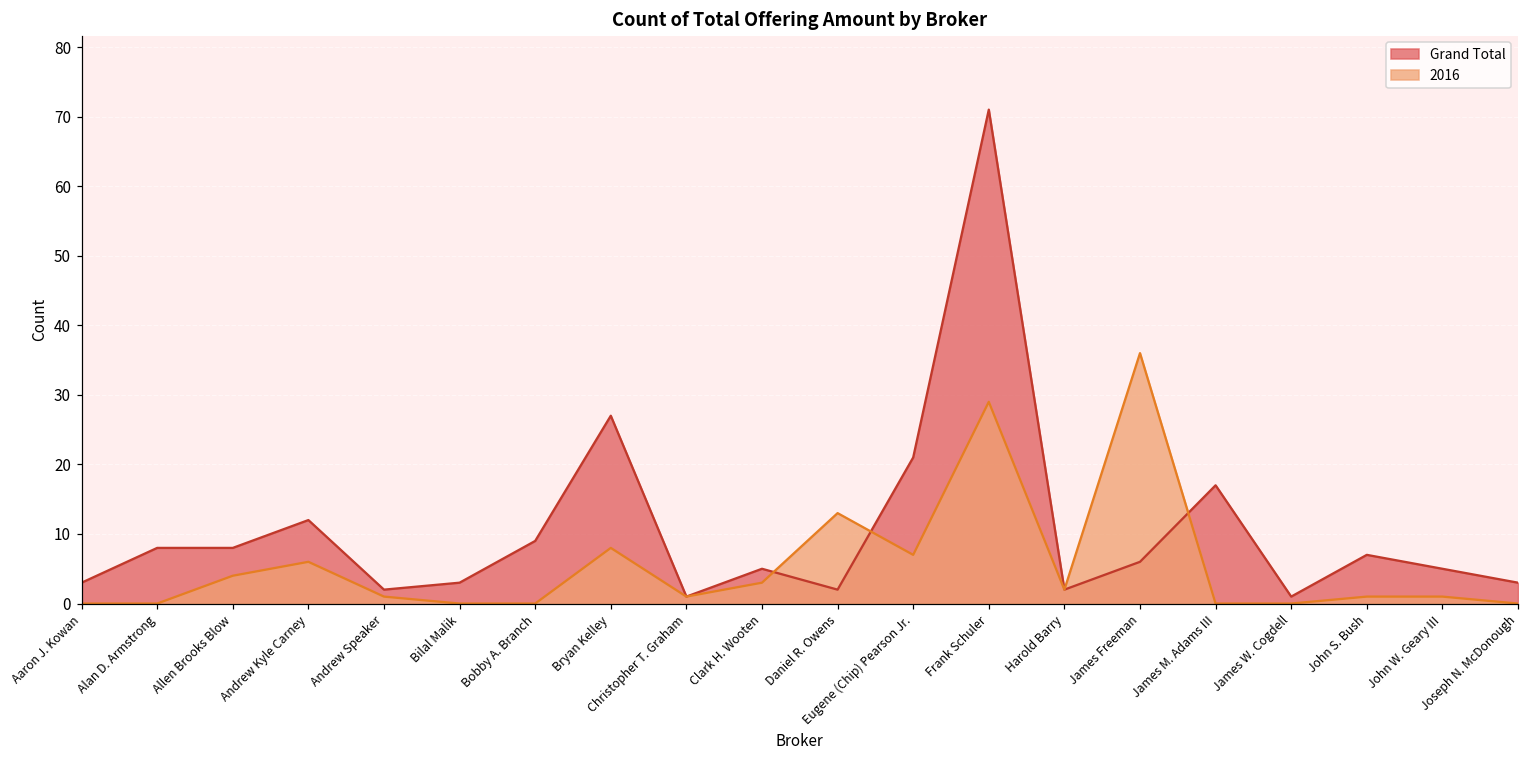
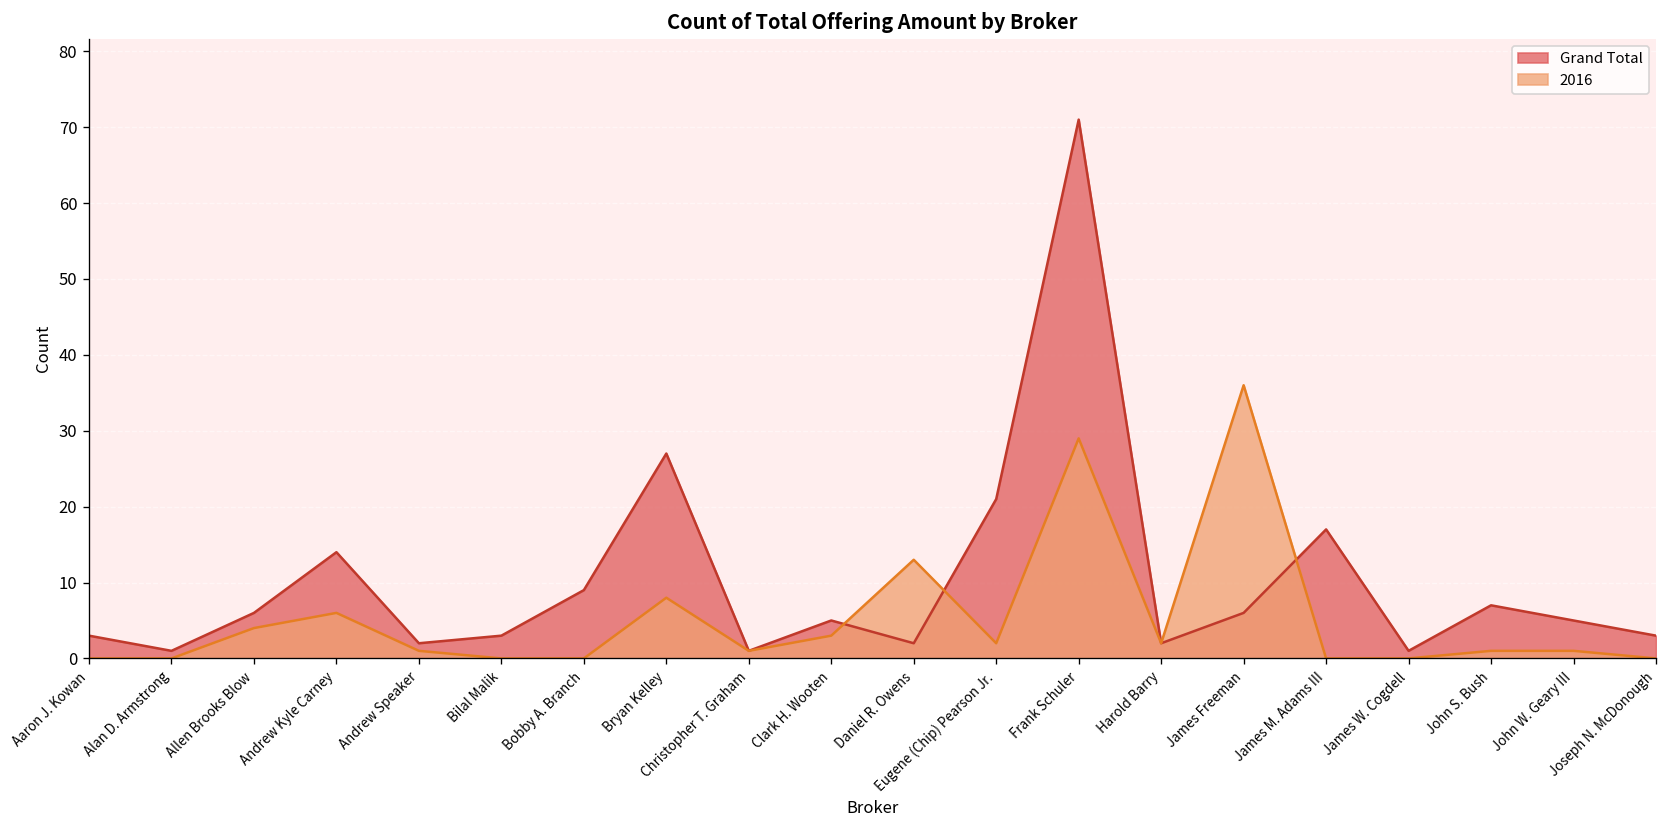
Grand Total, Alan D. Armstrong: 8 -> 1
Grand Total, Allen Brooks Blow: 8 -> 6
Grand Total, Andrew Kyle Carney: 12 -> 14
2016, Eugene (Chip) Pearson Jr.: 7 -> 2
